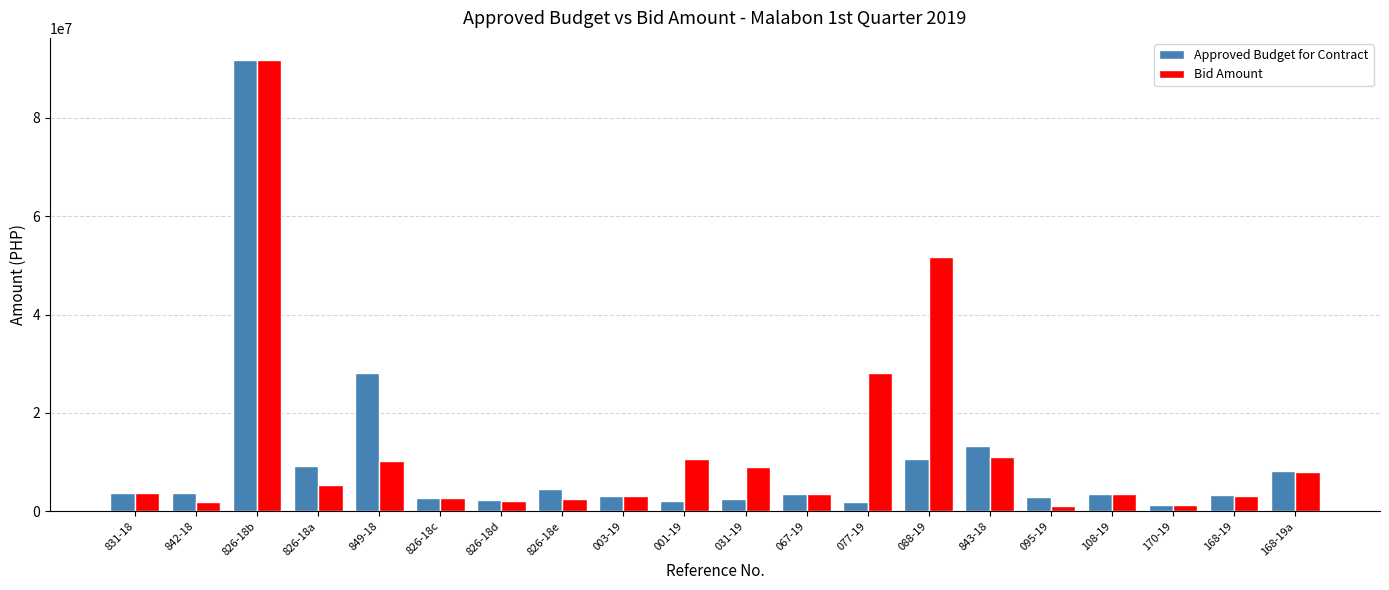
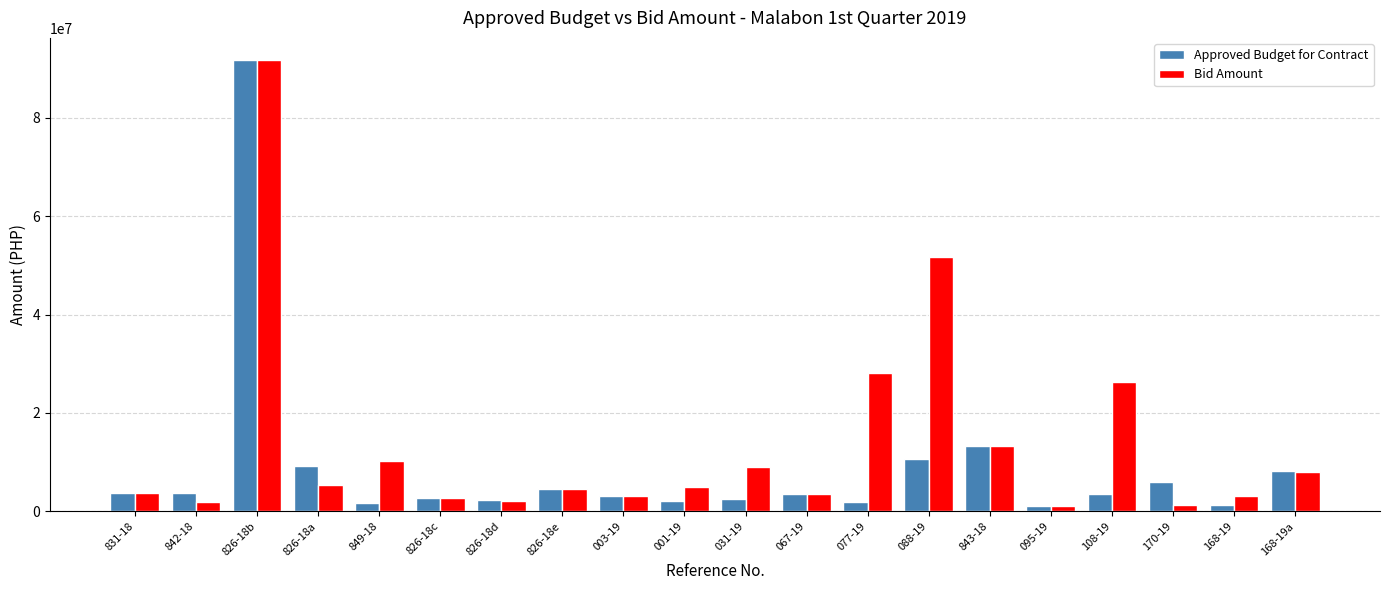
Approved Budget for Contract, 849-18: 28000000 -> 2000000
Bid Amount, 826-18e: 2000000 -> 5000000
Bid Amount, 001-19: 11000000 -> 5000000
Bid Amount, 843-18: 11000000 -> 13000000
Approved Budget for Contract, 095-19: 3000000 -> 1000000
Bid Amount, 108-19: 4000000 -> 26000000
Approved Budget for Contract, 170-19: 1000000 -> 6000000
Approved Budget for Contract, 168-19: 3000000 -> 1000000
